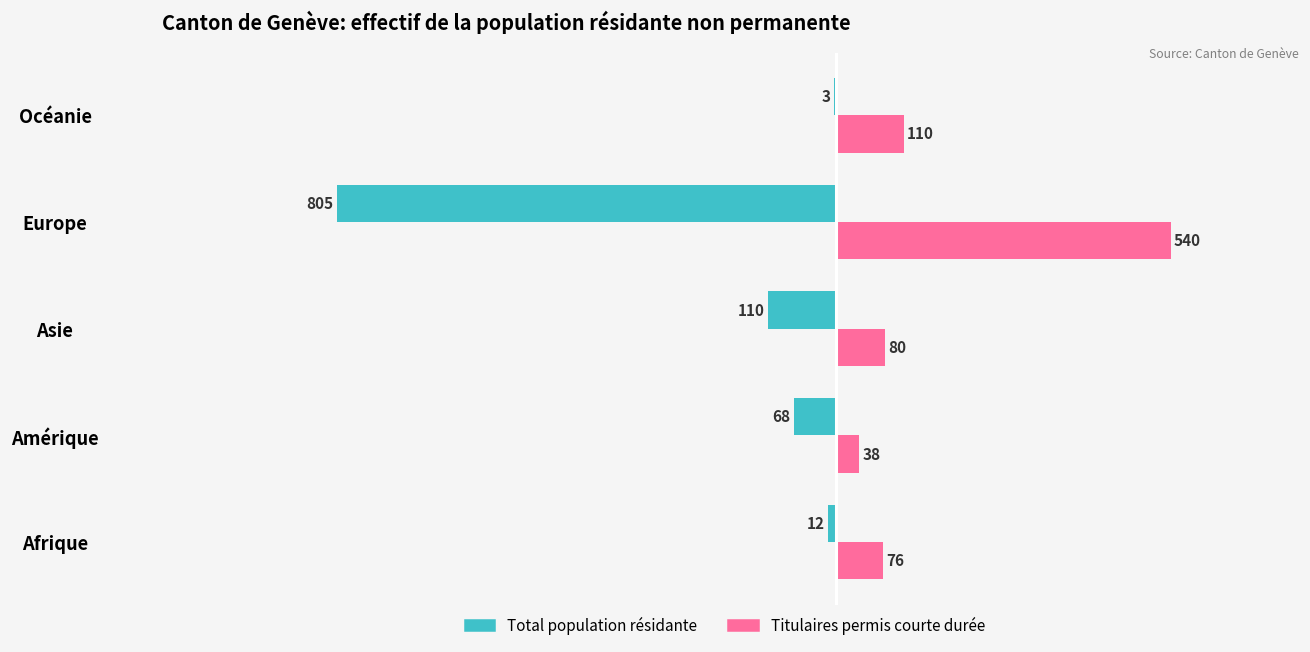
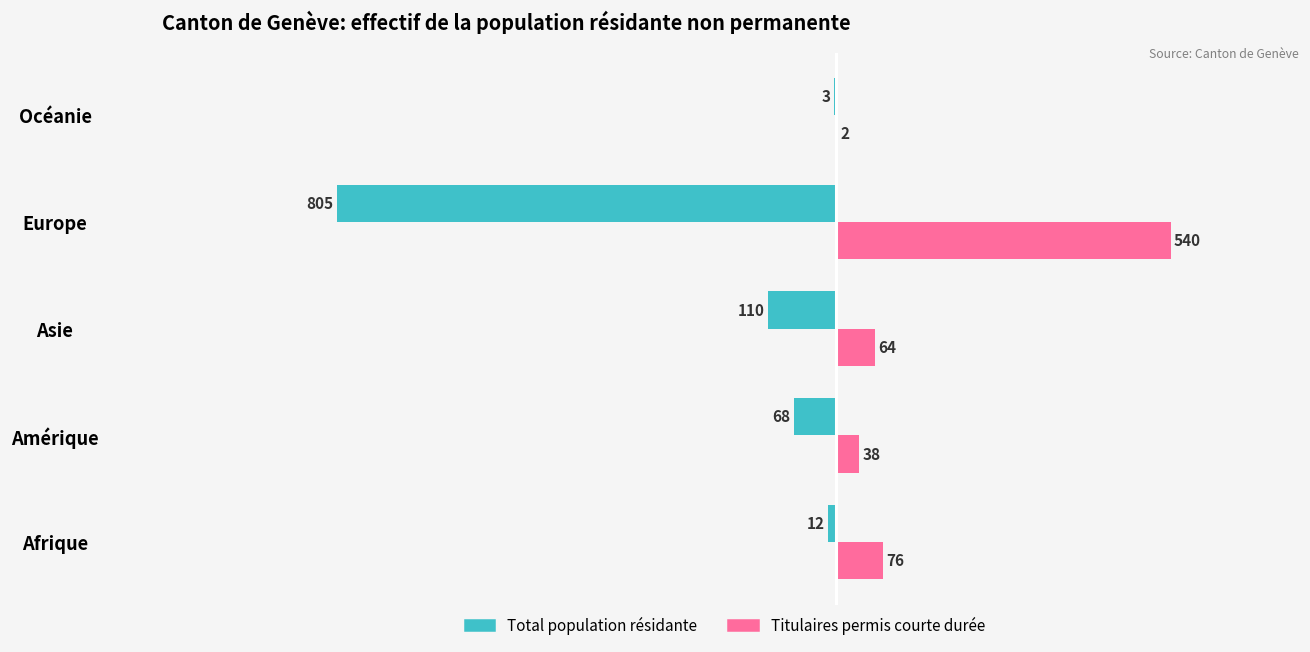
Titulaires permis courte durée, Océanie: 110 -> 2
Titulaires permis courte durée, Asie: 80 -> 64
